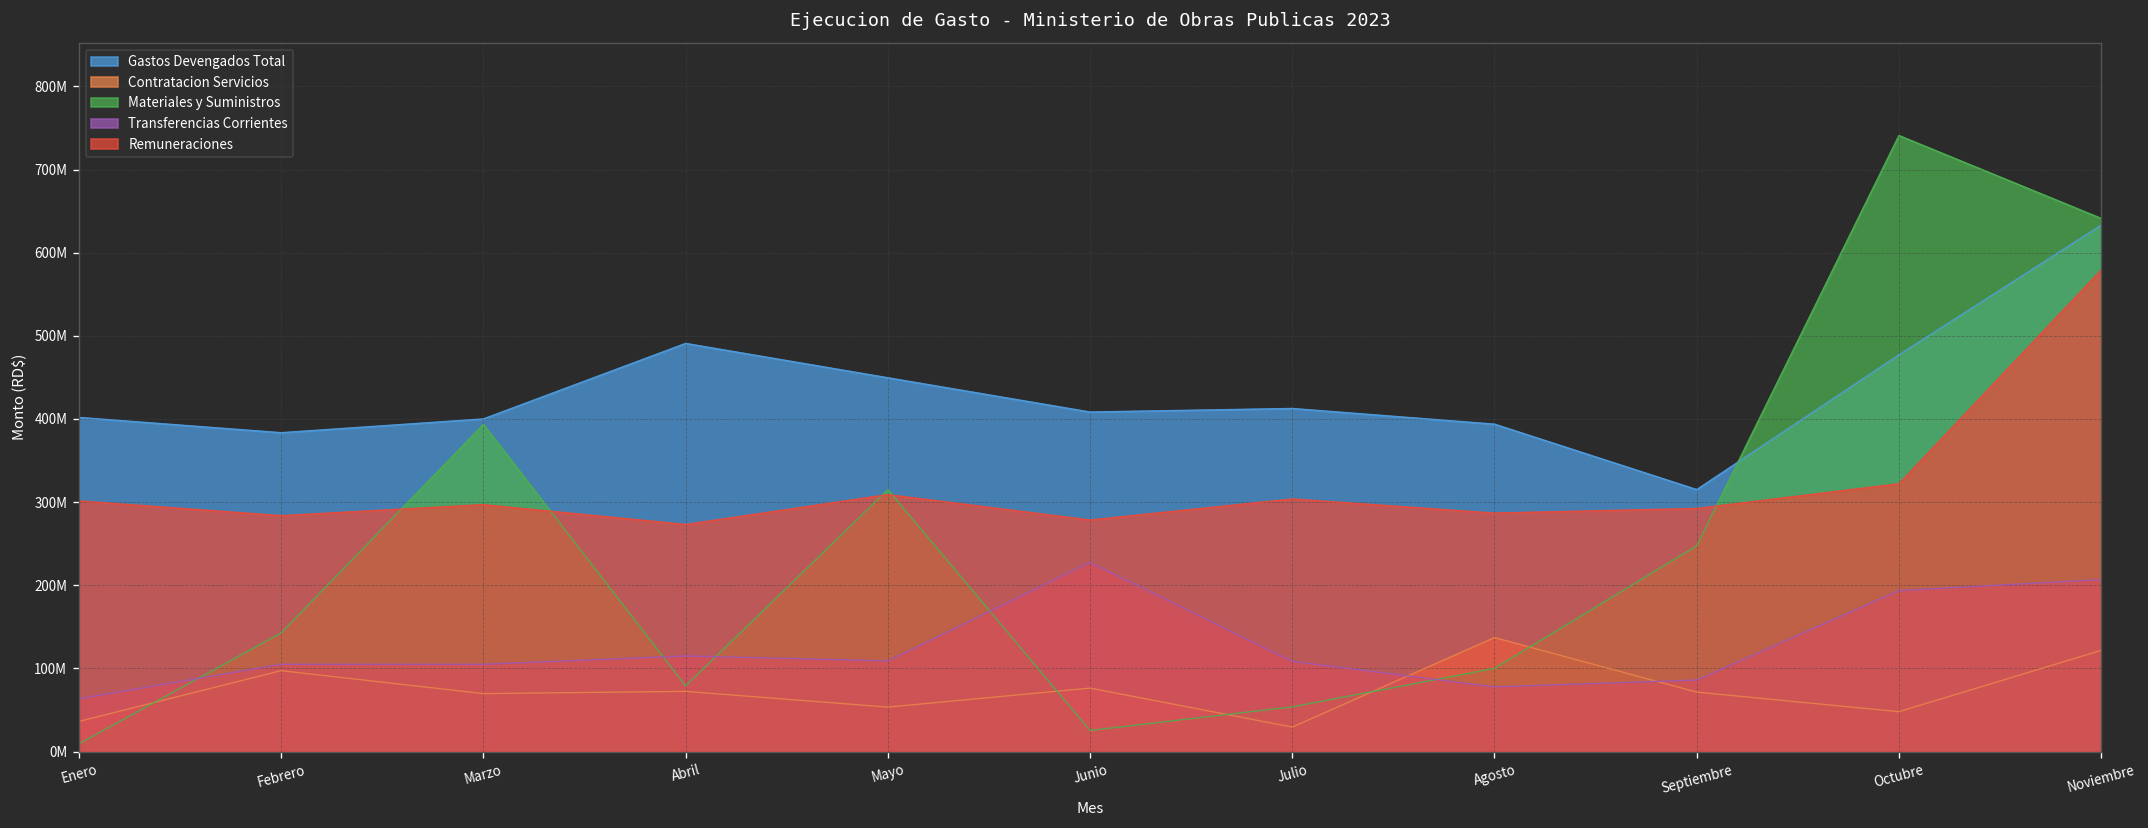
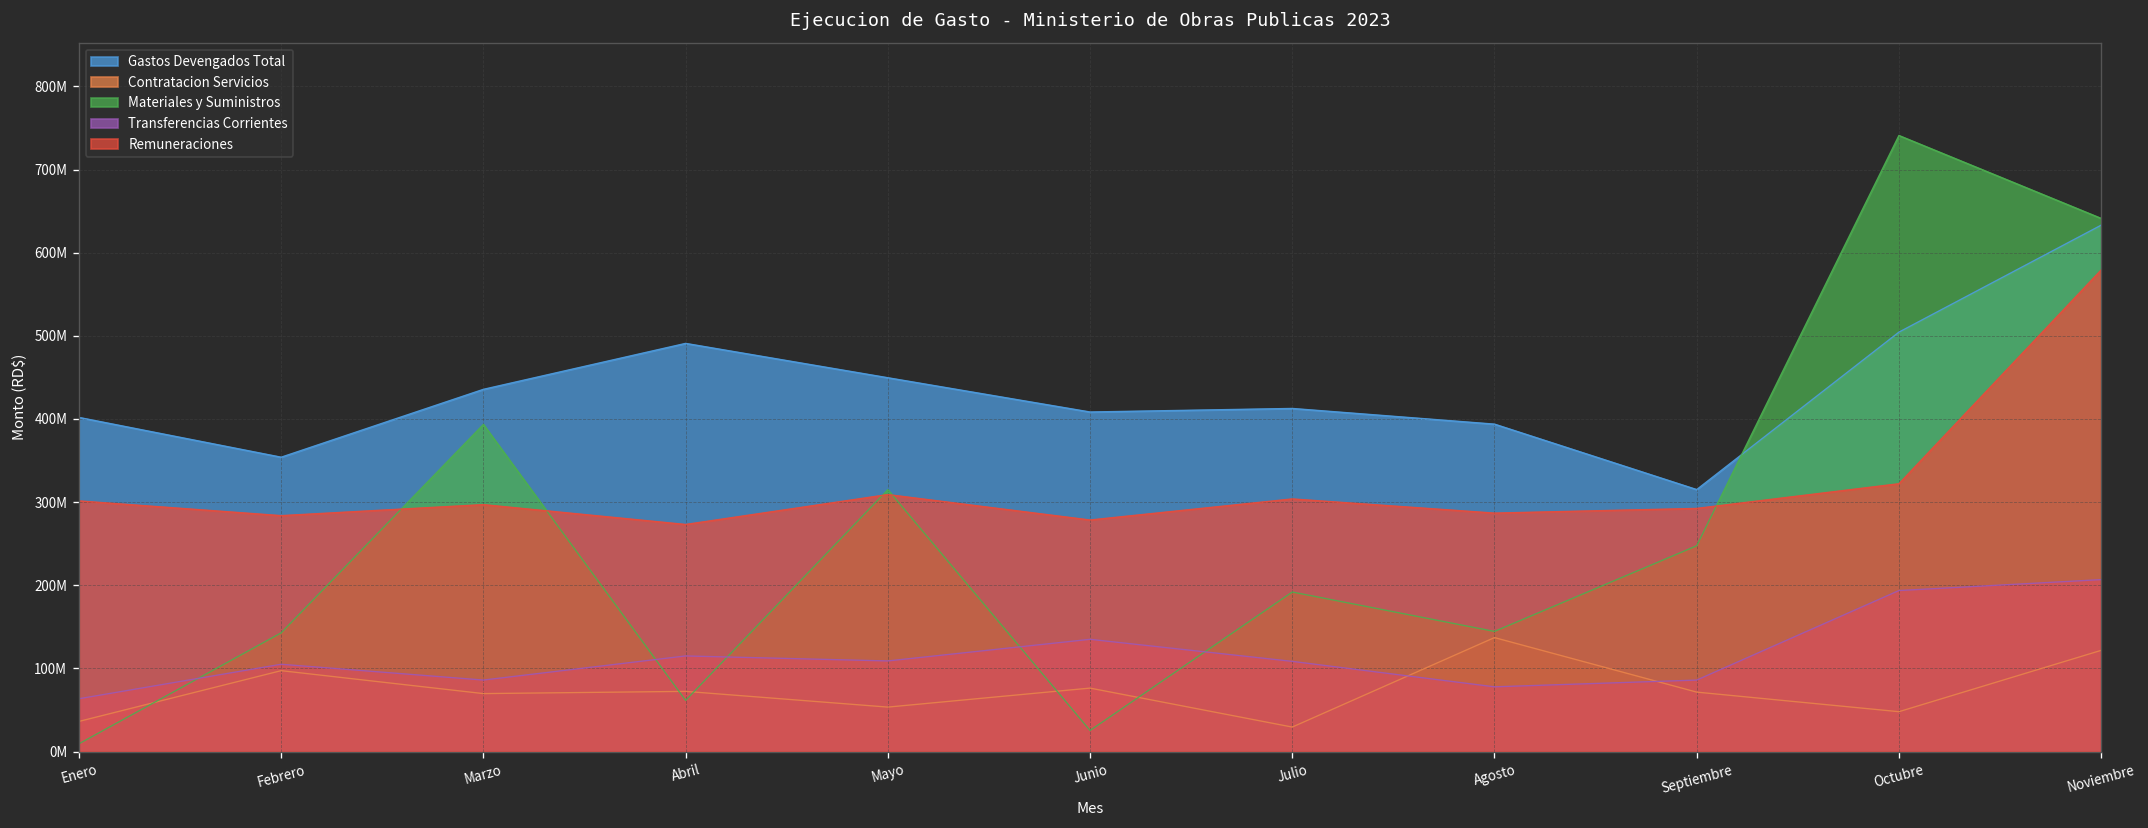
Gastos Devengados Total, Febrero: 380000000 -> 350000000
Gastos Devengados Total, Marzo: 400000000 -> 440000000
Transferencias Corrientes, Marzo: 100000000 -> 90000000
Materiales y Suministros, Abril: 80000000 -> 60000000
Transferencias Corrientes, Junio: 230000000 -> 130000000
Materiales y Suministros, Julio: 50000000 -> 190000000
Materiales y Suministros, Agosto: 100000000 -> 140000000
Gastos Devengados Total, Octubre: 480000000 -> 500000000
